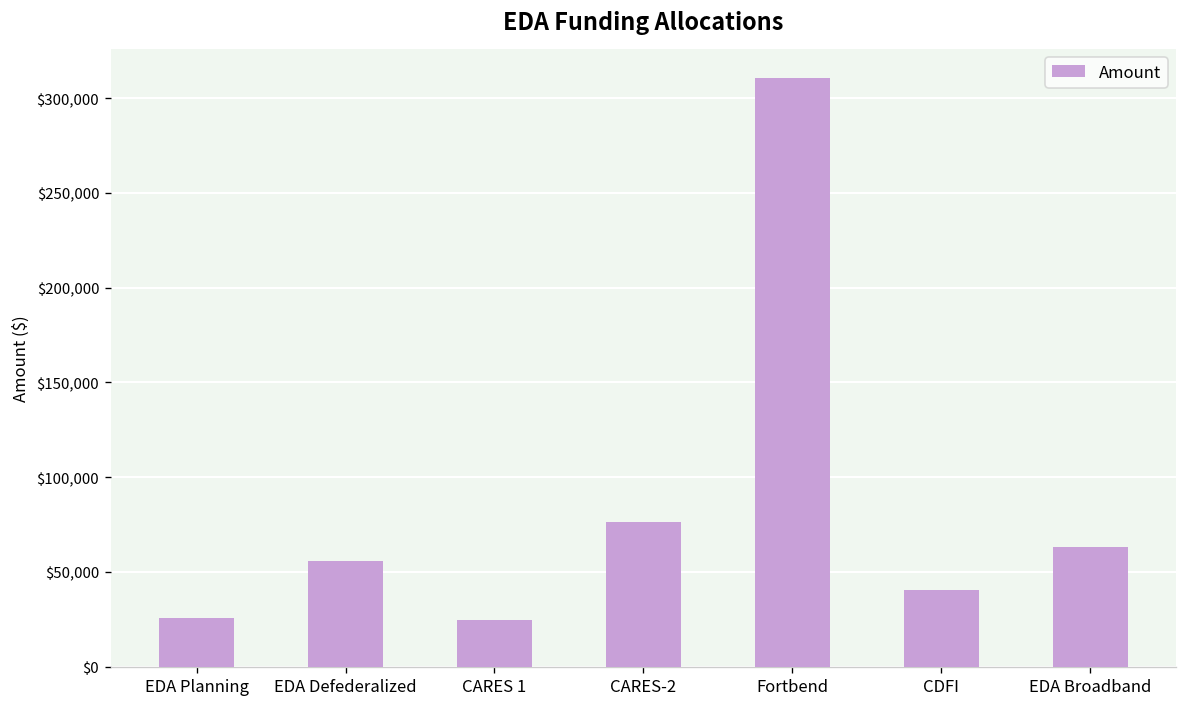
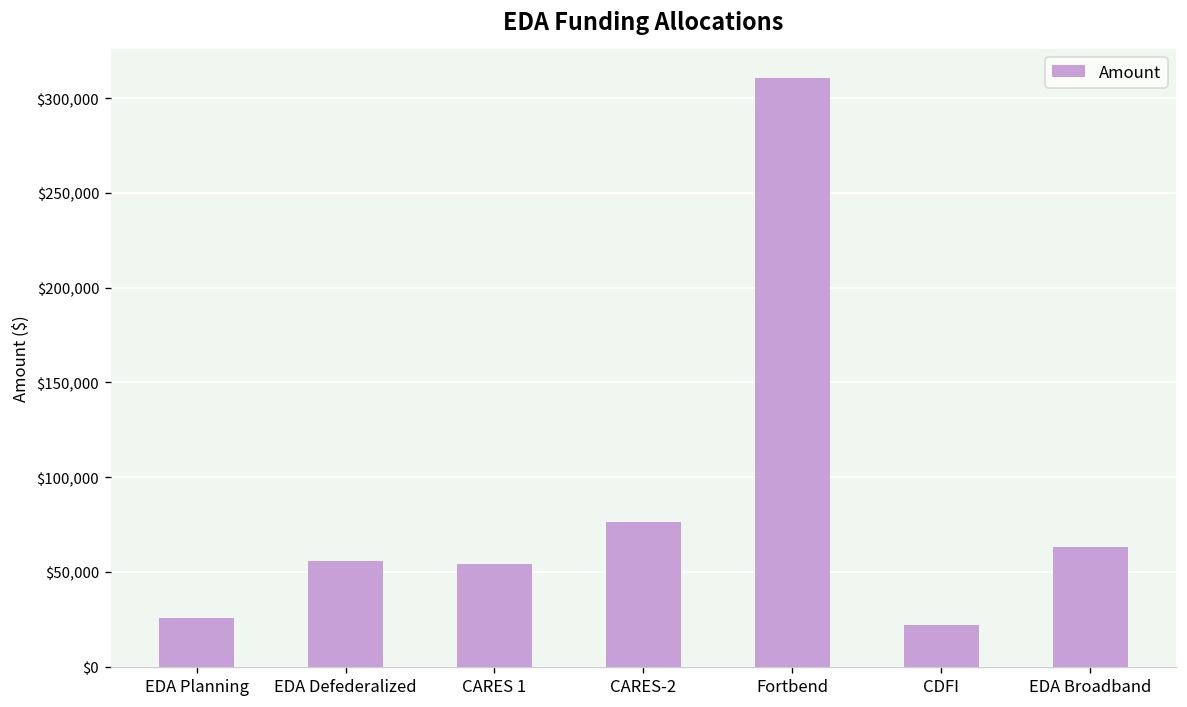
CARES 1: $24,000 -> $54,000
CDFI: $40,000 -> $22,000
